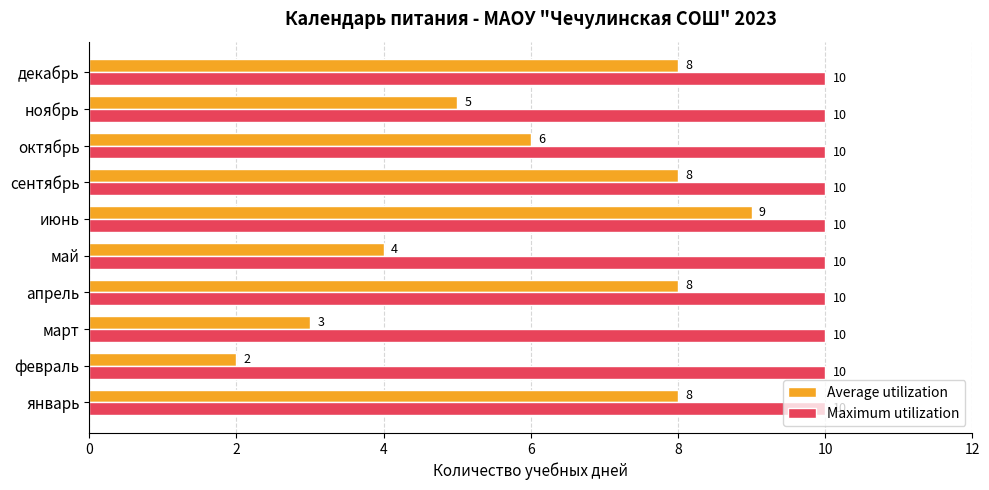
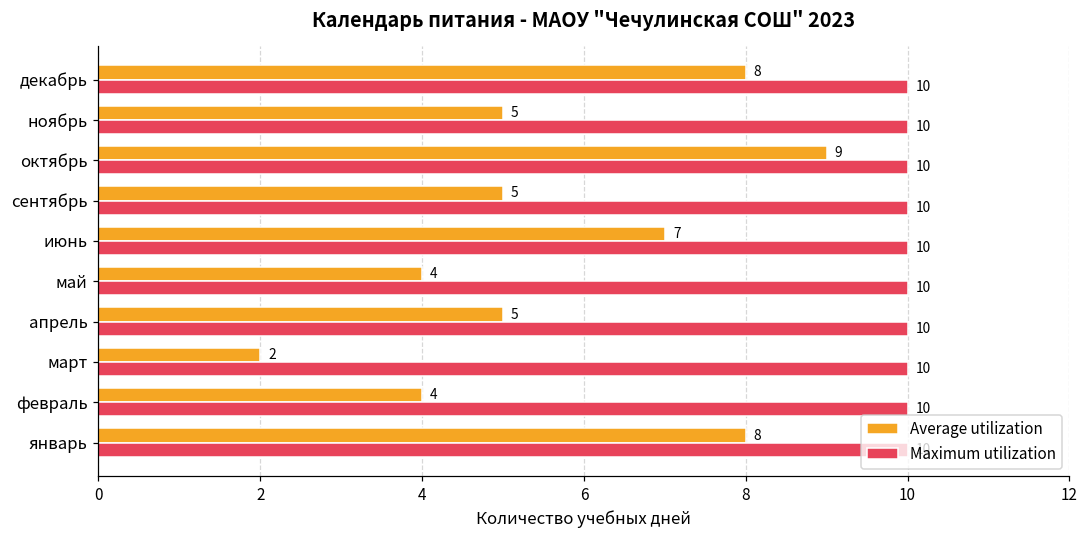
Average utilization, октябрь: 6 -> 9
Average utilization, сентябрь: 8 -> 5
Average utilization, июнь: 9 -> 7
Average utilization, апрель: 8 -> 5
Average utilization, март: 3 -> 2
Average utilization, февраль: 2 -> 4
